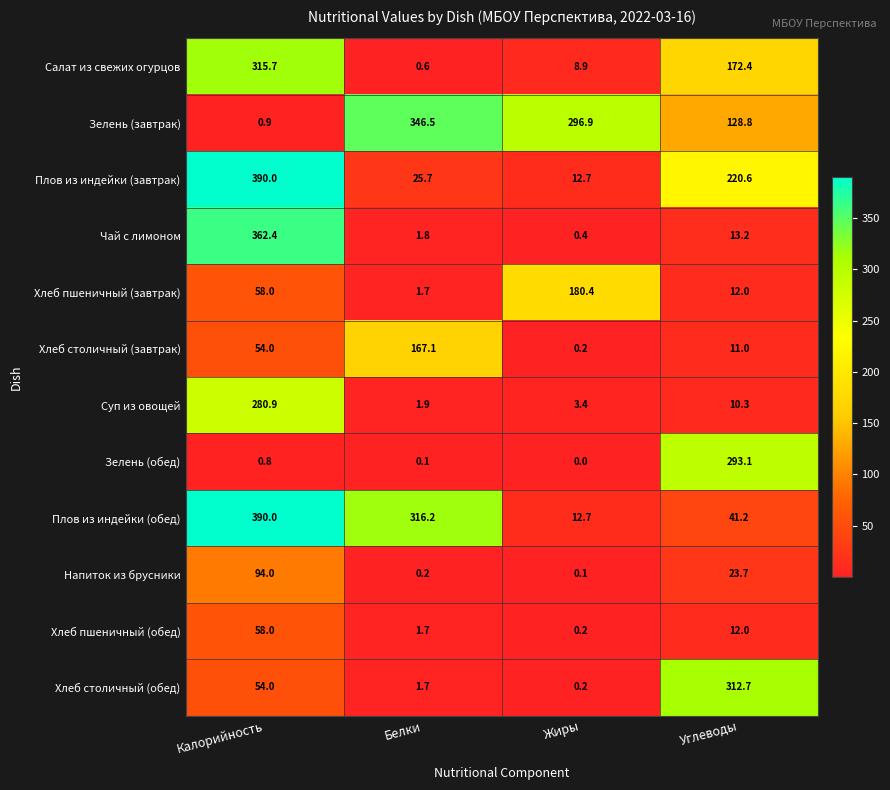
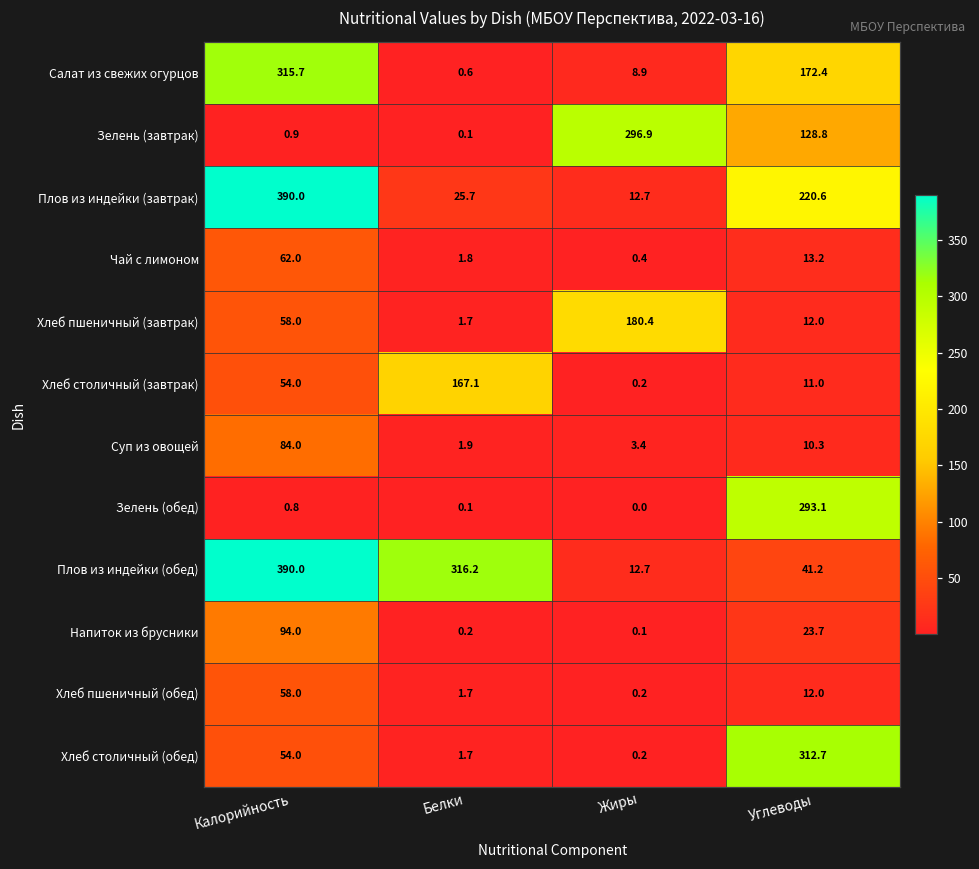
Зелень (завтрак), Белки: 346.5 -> 0.1
Чай с лимоном, Калорийность: 362.4 -> 62.0
Суп из овощей, Калорийность: 280.9 -> 84.0
